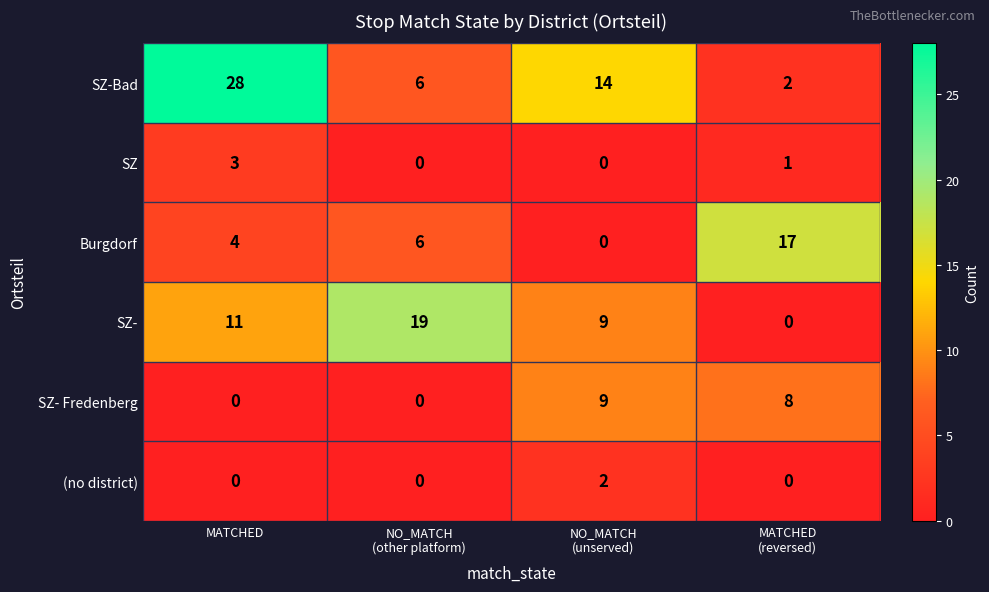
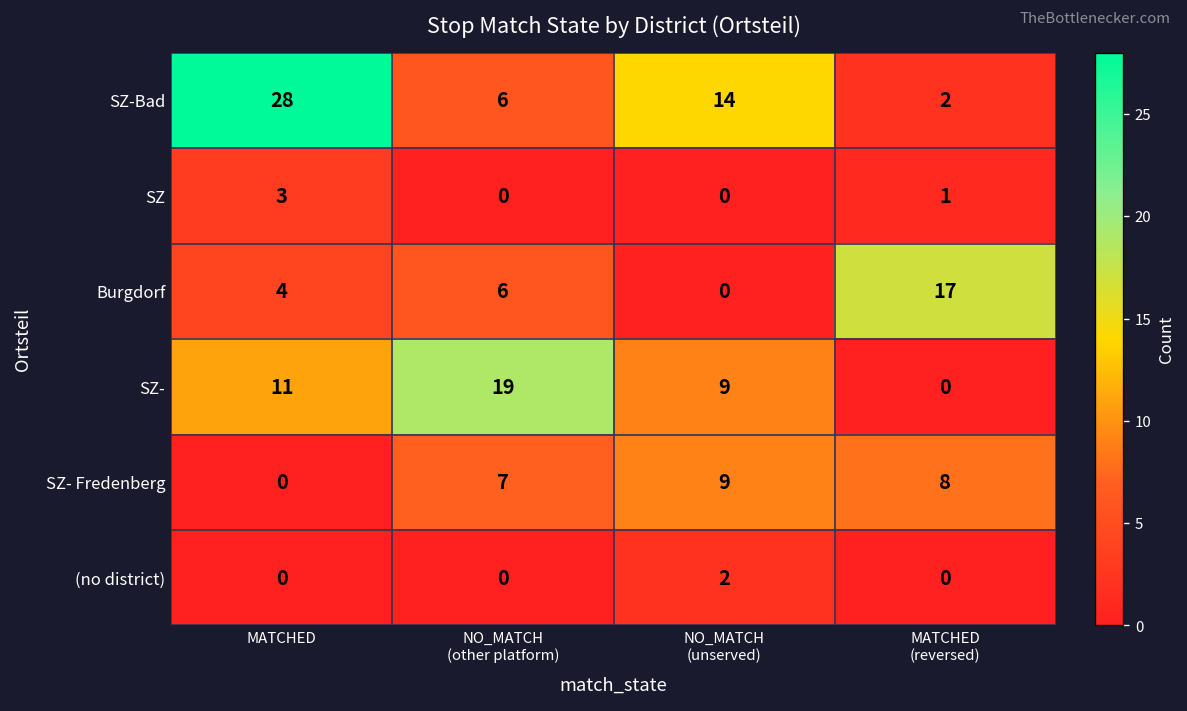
SZ- Fredenberg, NO_MATCH (other platform): 0 -> 7
